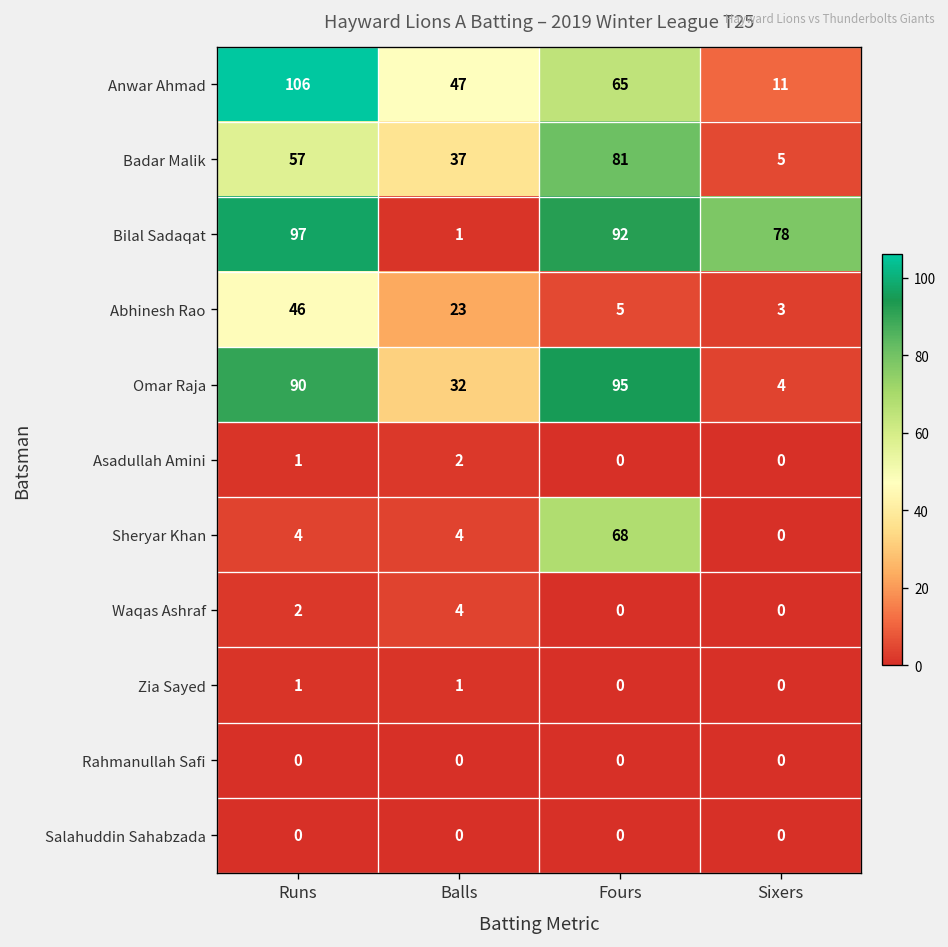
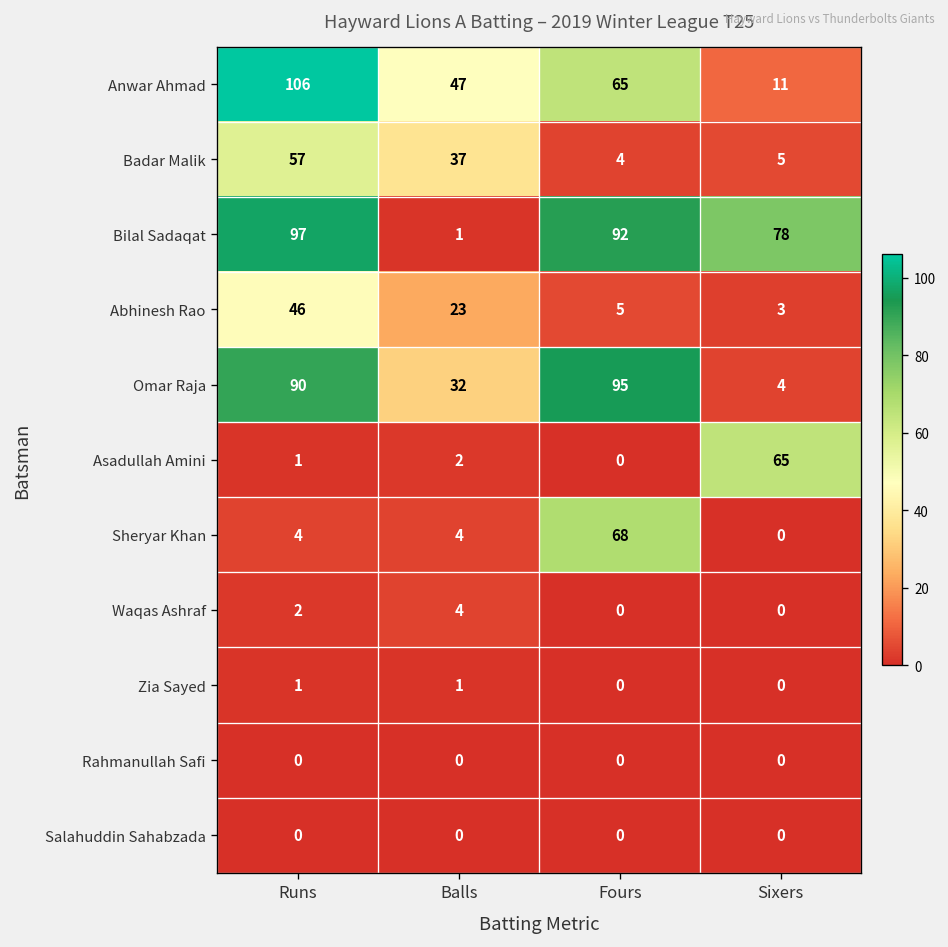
Badar Malik, Fours: 81 -> 4
Asadullah Amini, Sixers: 0 -> 65
